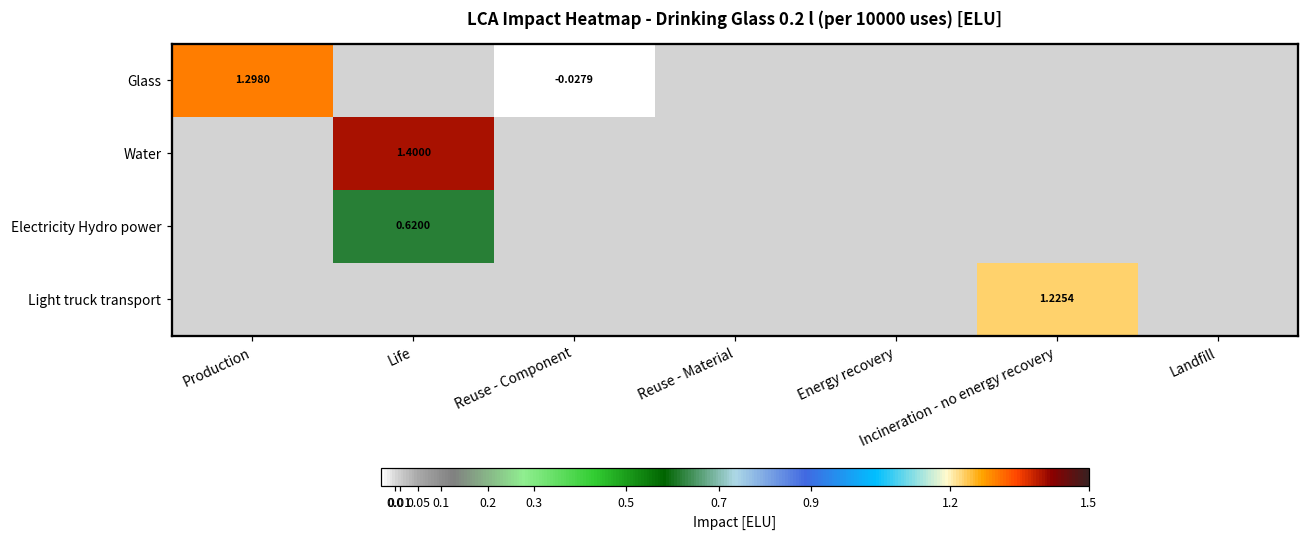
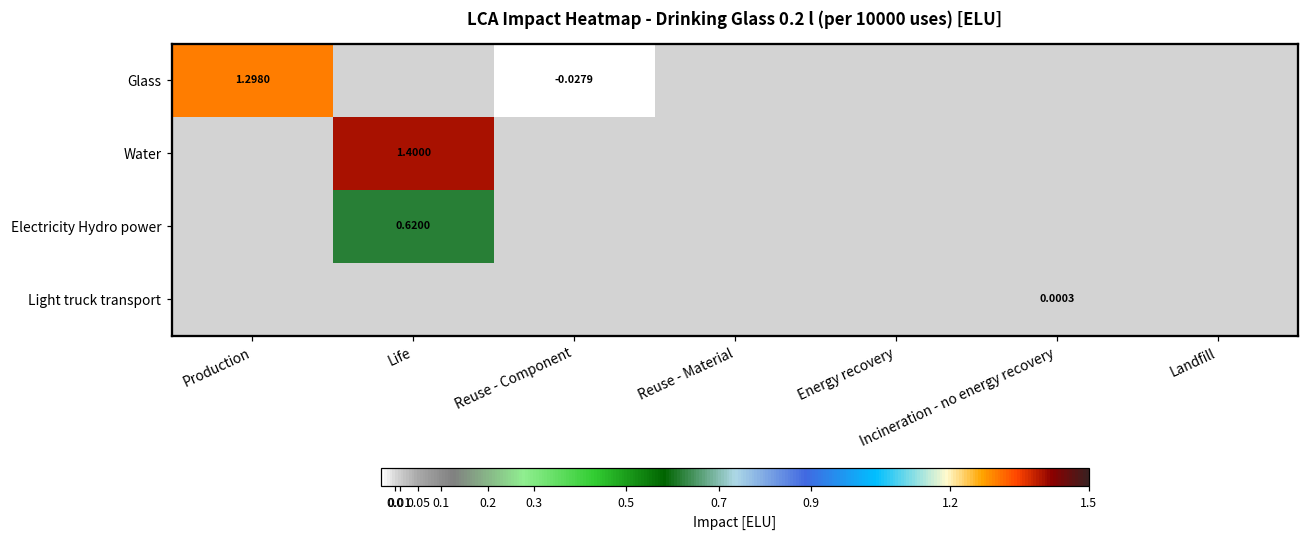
Light truck transport, Incineration - no energy recovery: 1.2254 -> 0.0003
